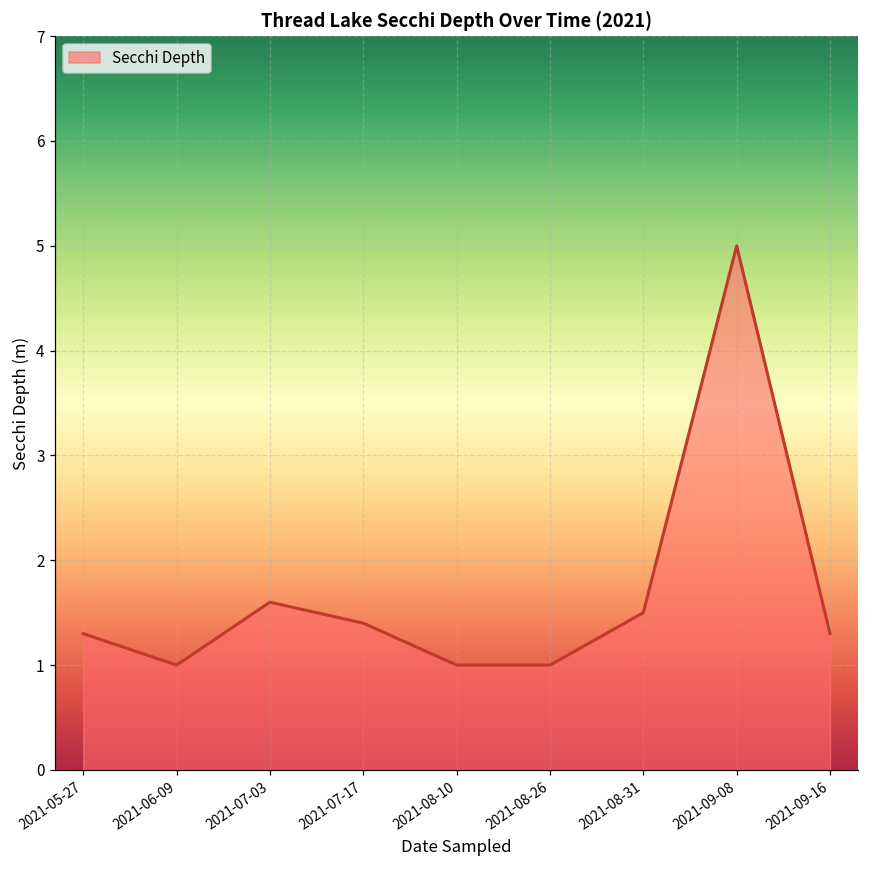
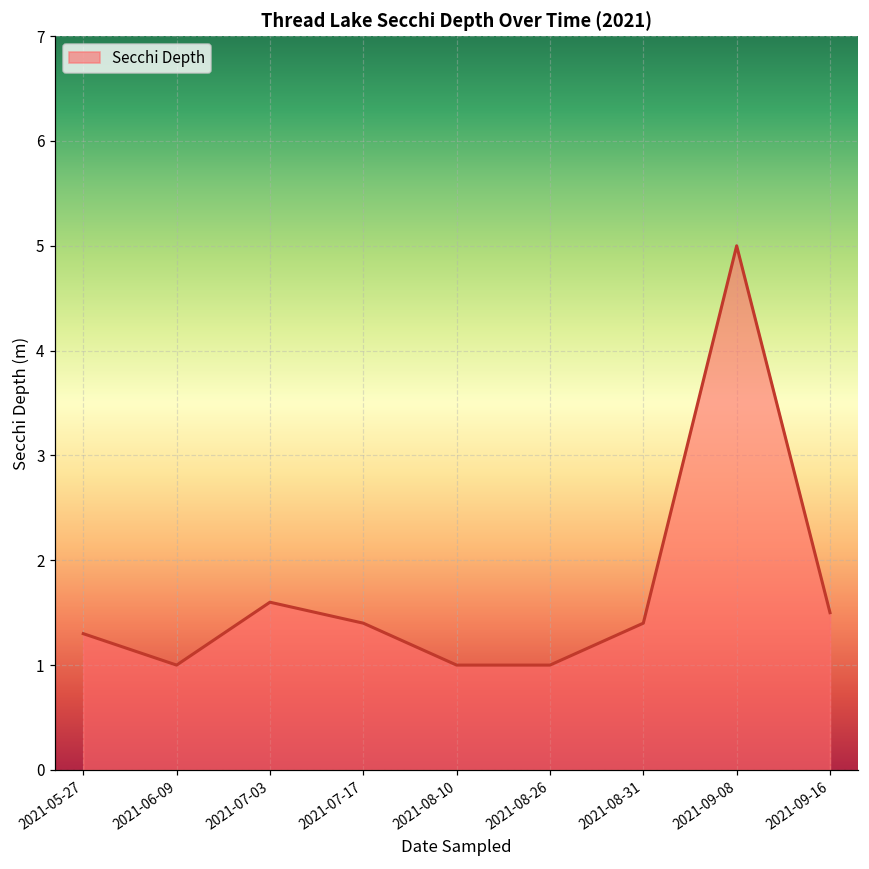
2021-08-31: 1.5 -> 1.4
2021-09-16: 1.3 -> 1.5
